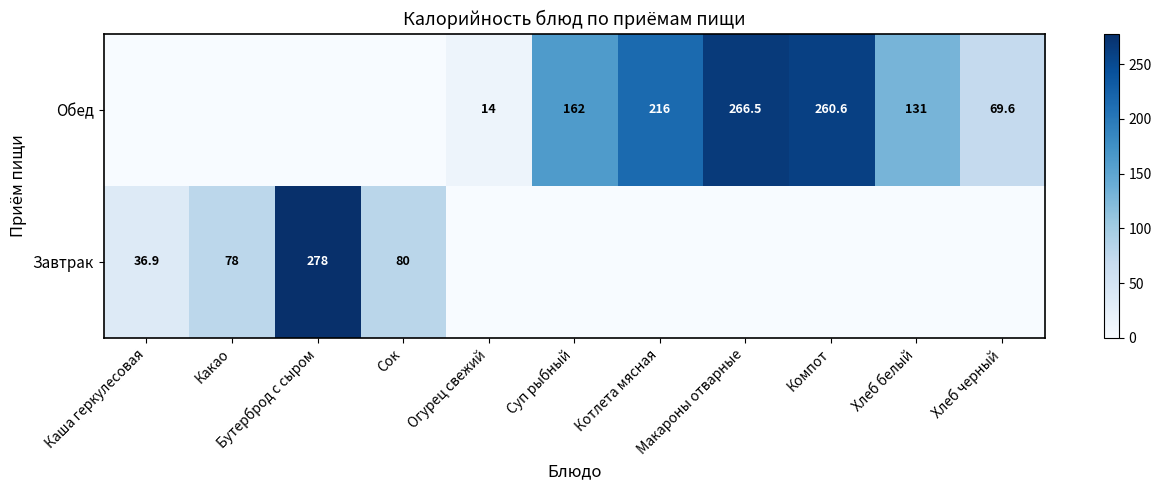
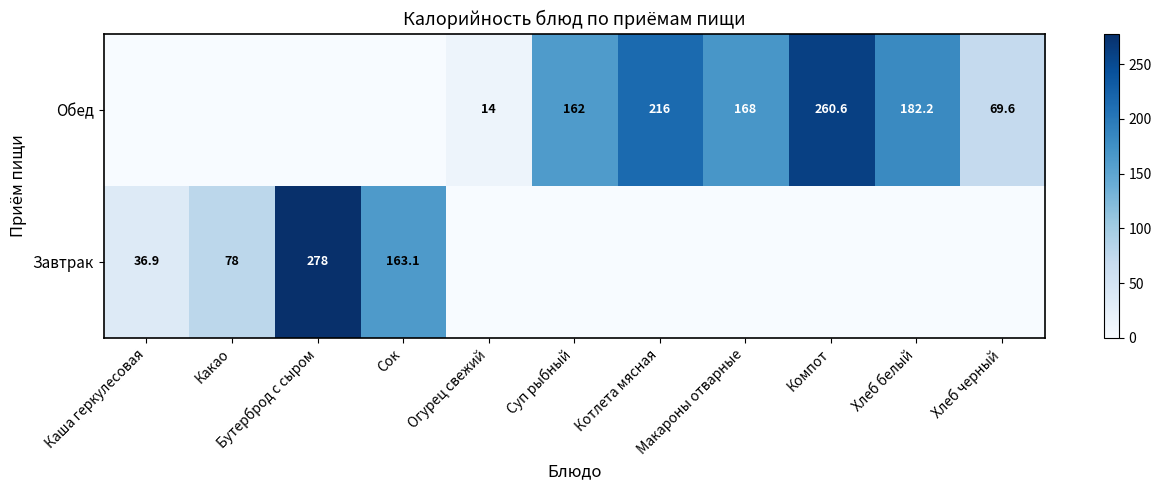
Обед, Макароны отварные: 266.5 -> 168
Обед, Хлеб белый: 131 -> 182.2
Завтрак, Сок: 80 -> 163.1
